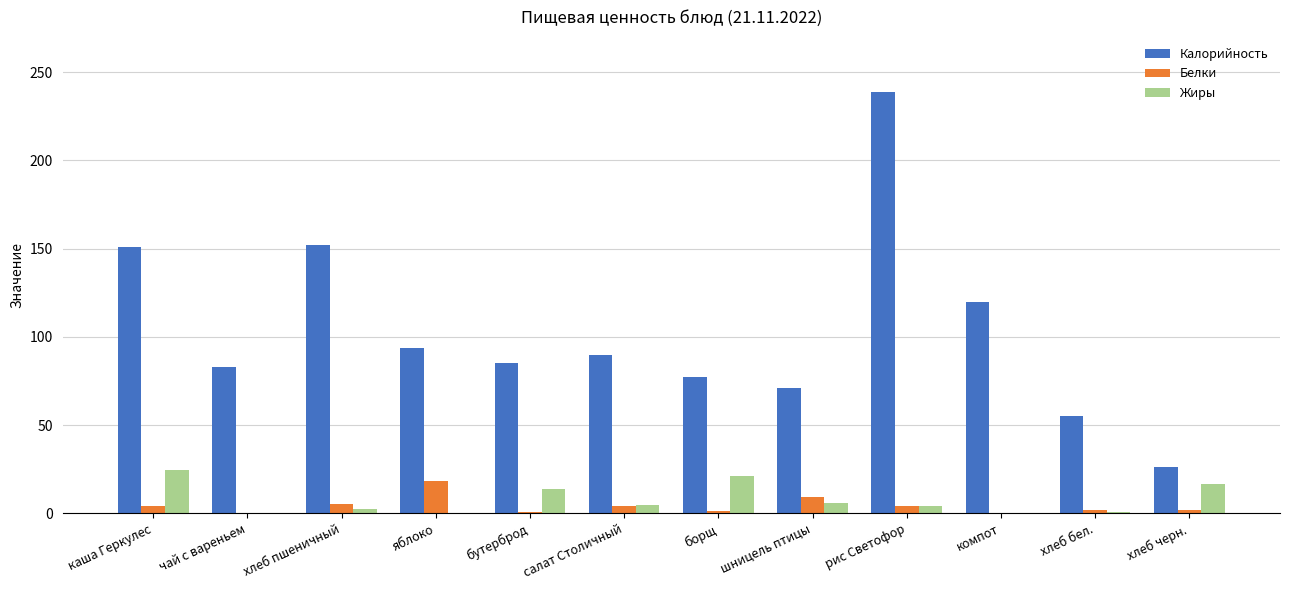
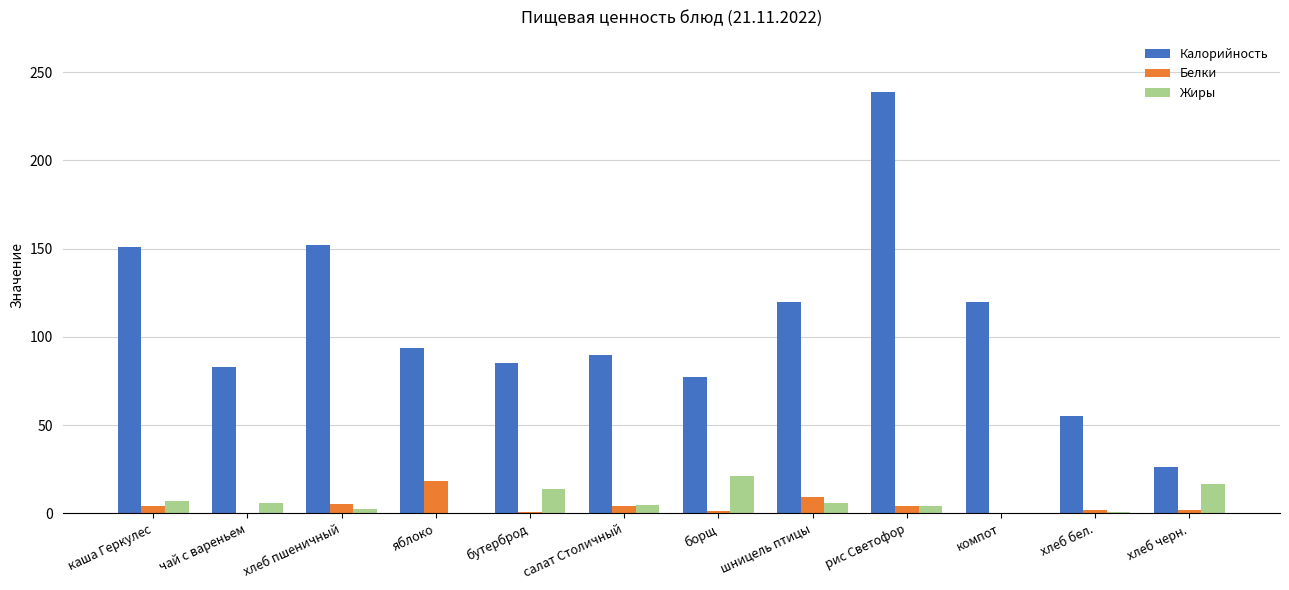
Жиры, каша Геркулес: 24 -> 7
Жиры, чай с вареньем: 0 -> 6
Калорийность, шницель птицы: 71 -> 120
